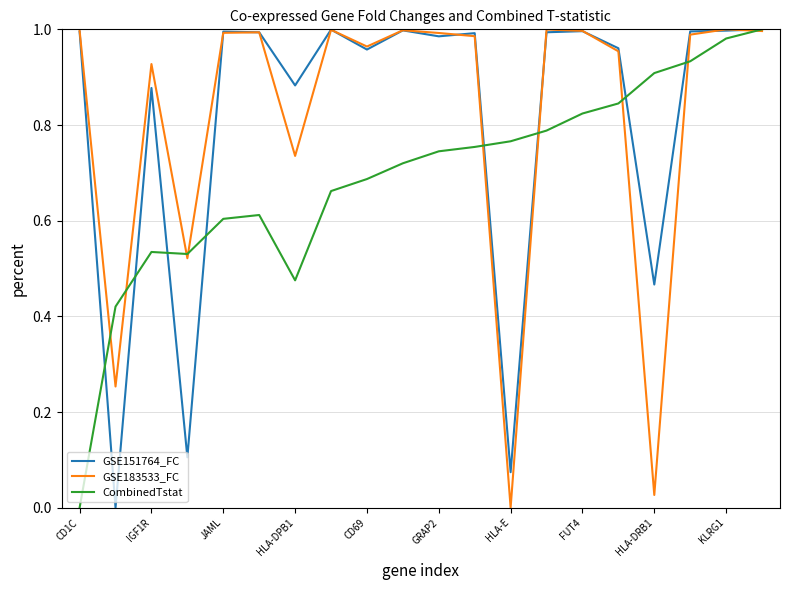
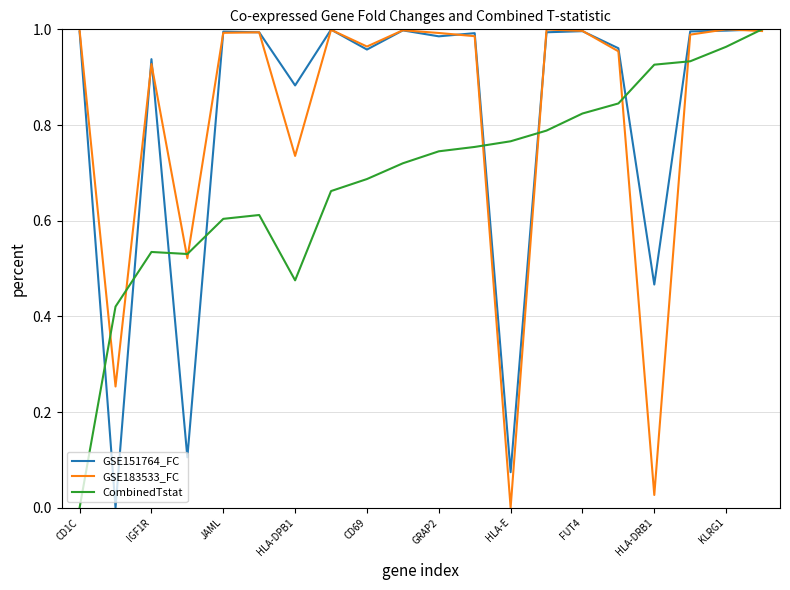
GSE151764_FC, IGF1R: 0.88 -> 0.94
CombinedTstat, HLA-DRB1: 0.91 -> 0.93
CombinedTstat, KLRG1: 0.98 -> 0.96
